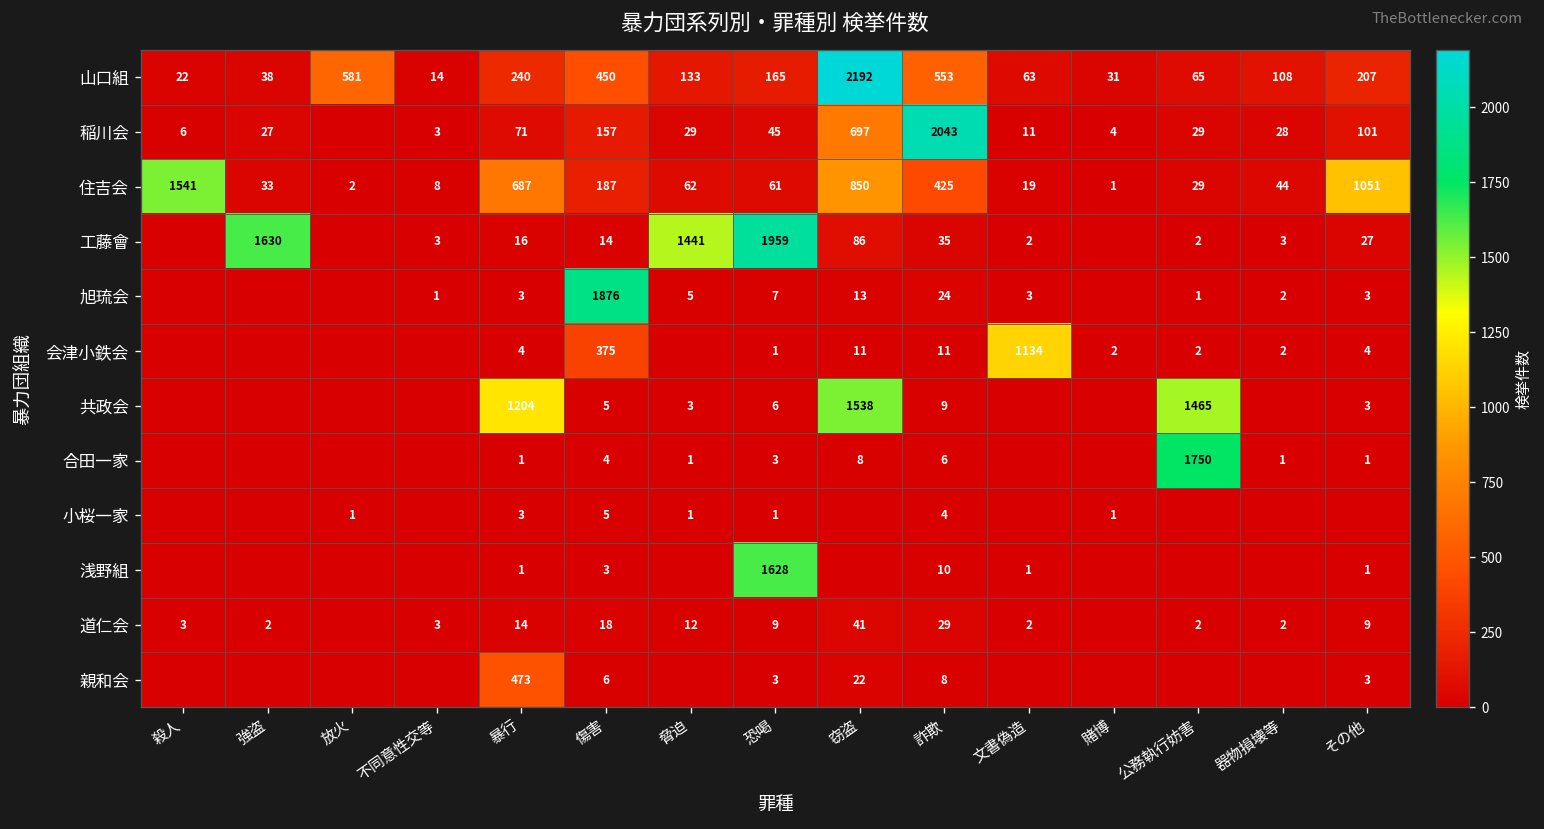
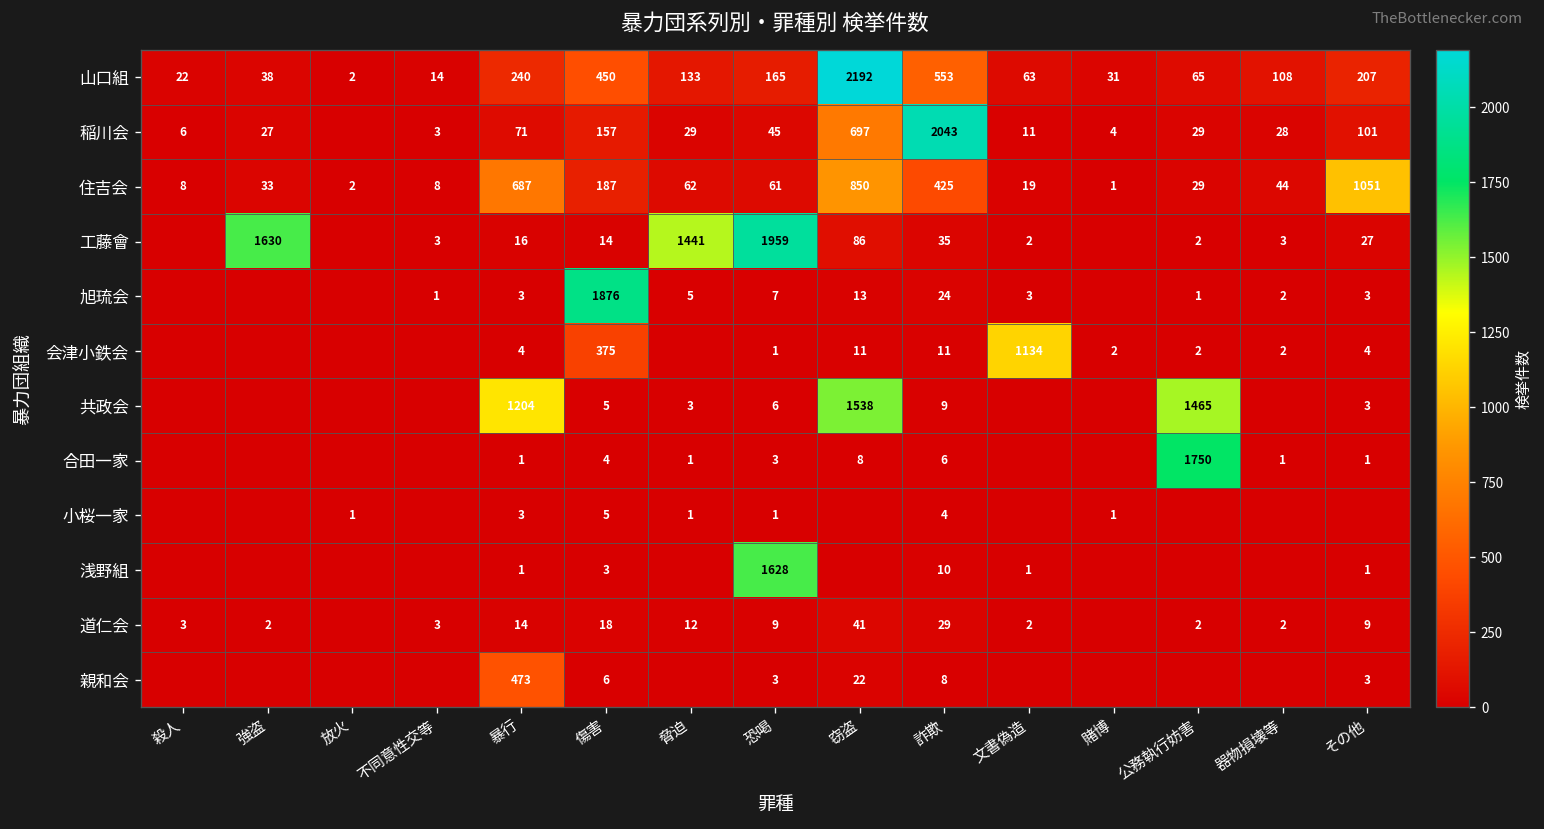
山口組, 放火: 581 -> 2
住吉会, 殺人: 1541 -> 8
